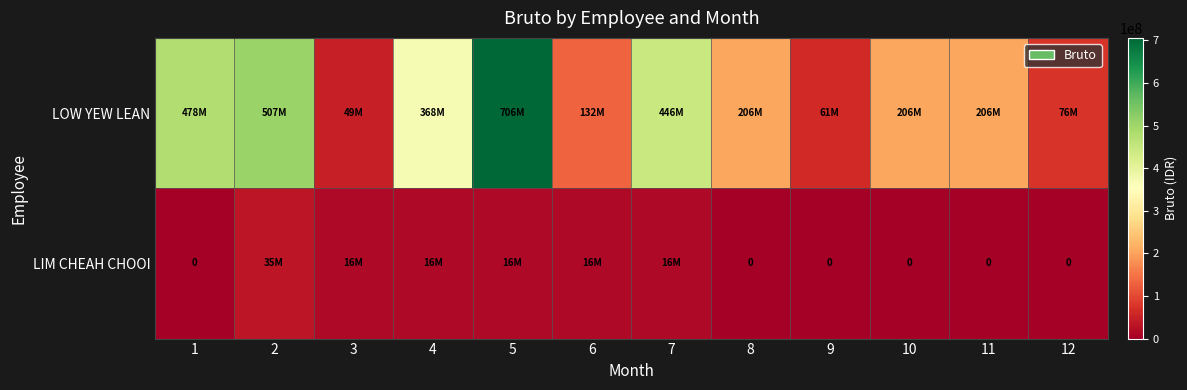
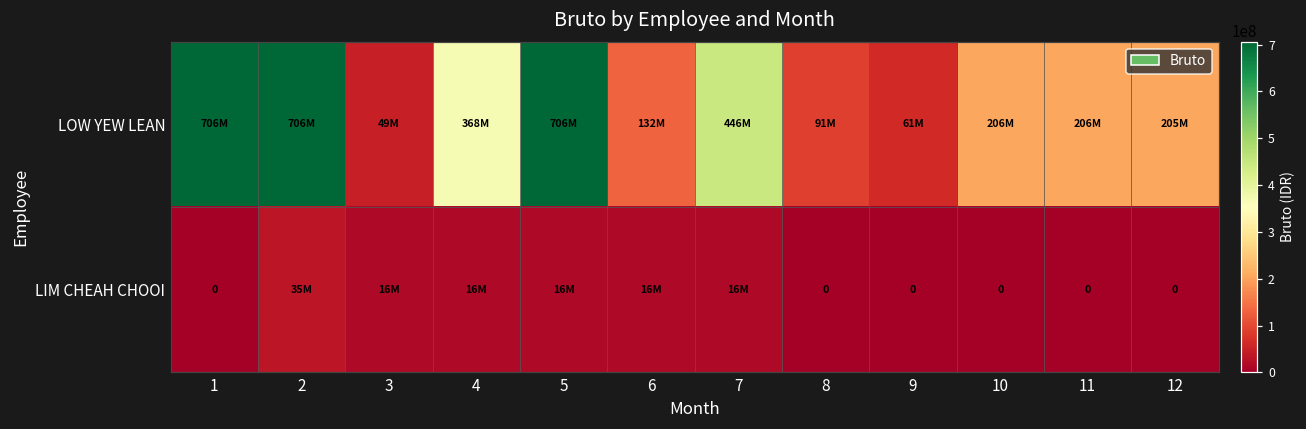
LOW YEW LEAN, 1: 478M -> 706M
LOW YEW LEAN, 2: 507M -> 706M
LOW YEW LEAN, 8: 206M -> 91M
LOW YEW LEAN, 12: 76M -> 205M
